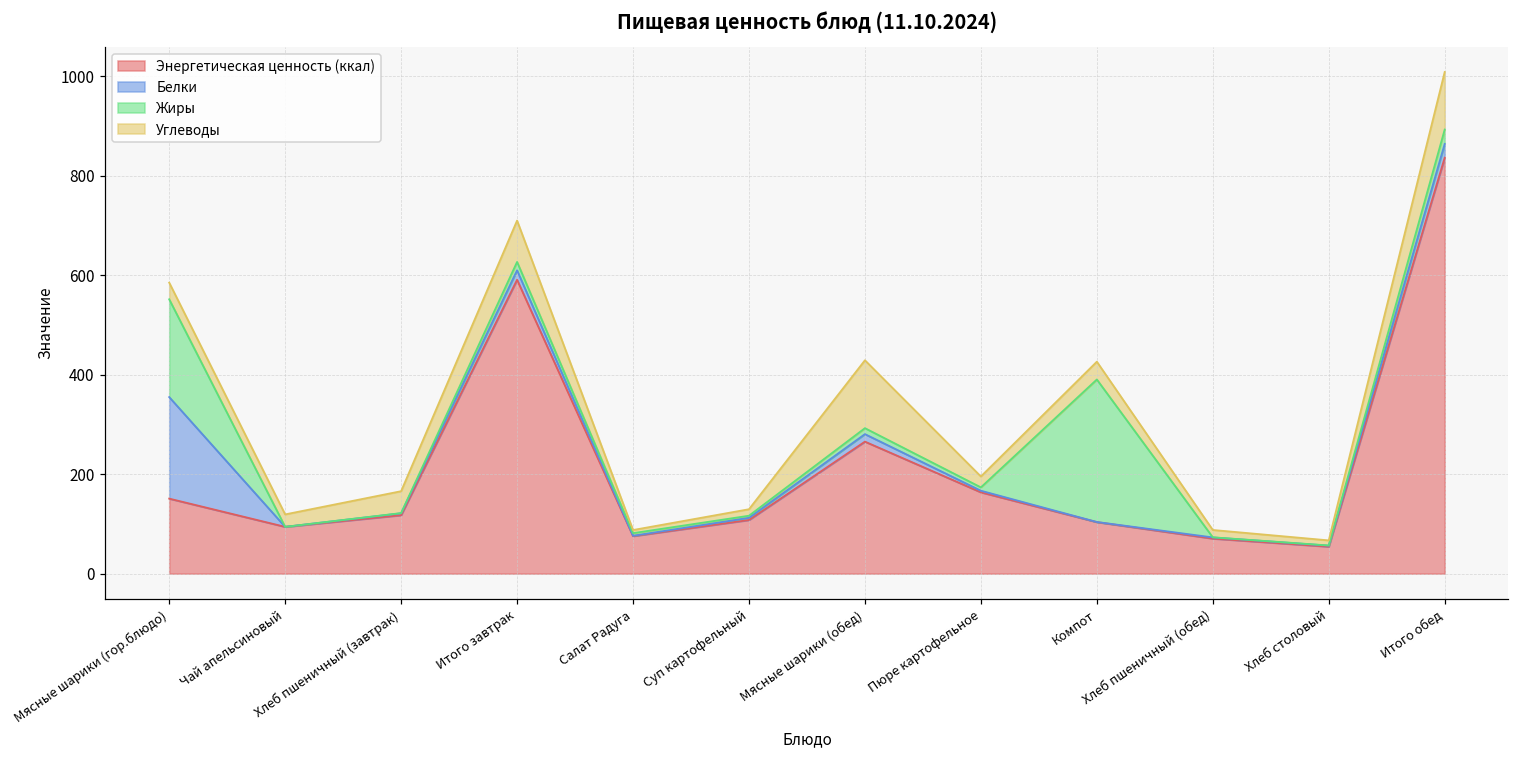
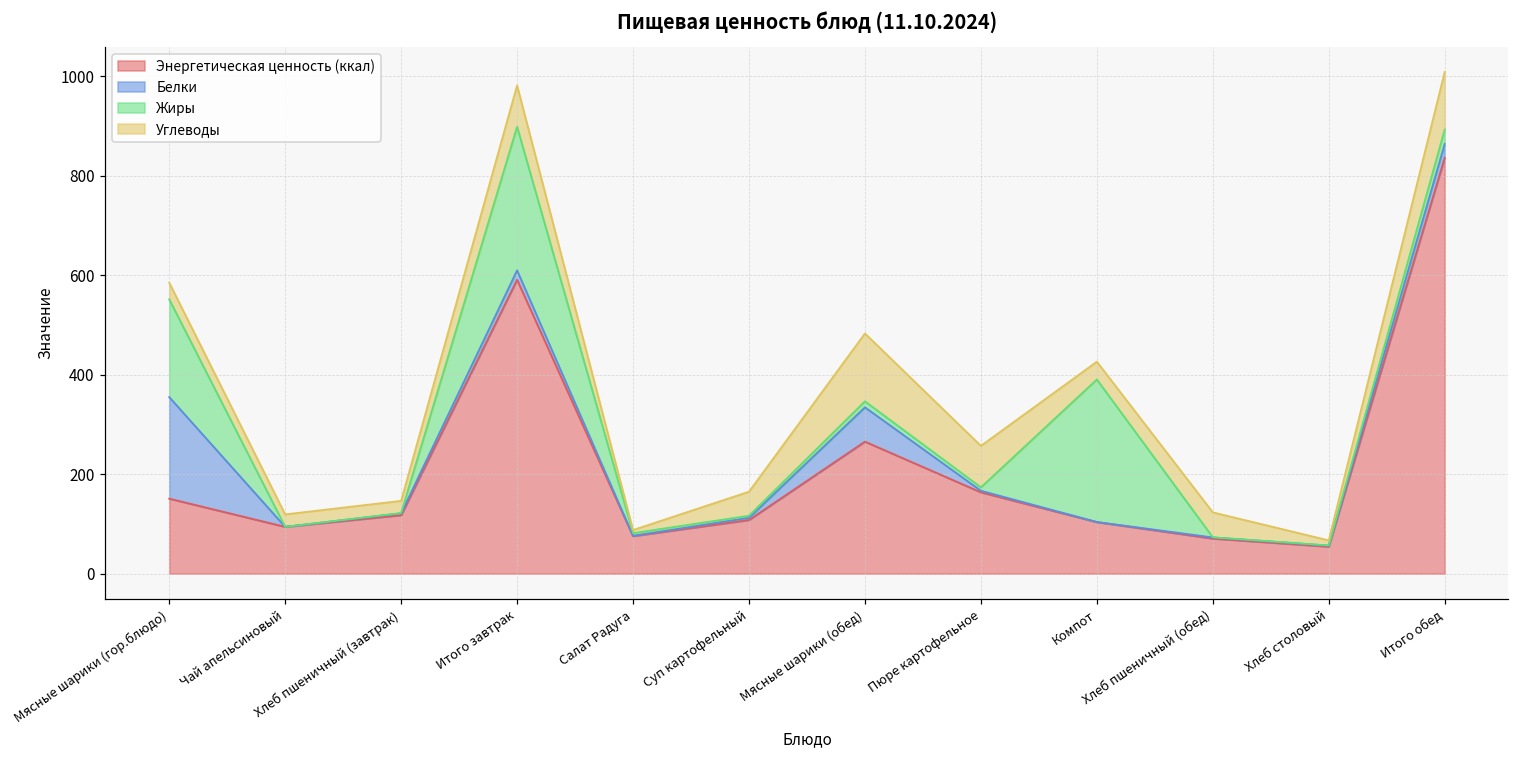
Углеводы, Хлеб пшеничный (завтрак): 40 -> 20
Жиры, Итого завтрак: 20 -> 290
Углеводы, Суп картофельный: 10 -> 50
Белки, Мясные шарики (обед): 20 -> 70
Углеводы, Пюре картофельное: 20 -> 80
Углеводы, Хлеб пшеничный (обед): 10 -> 50
